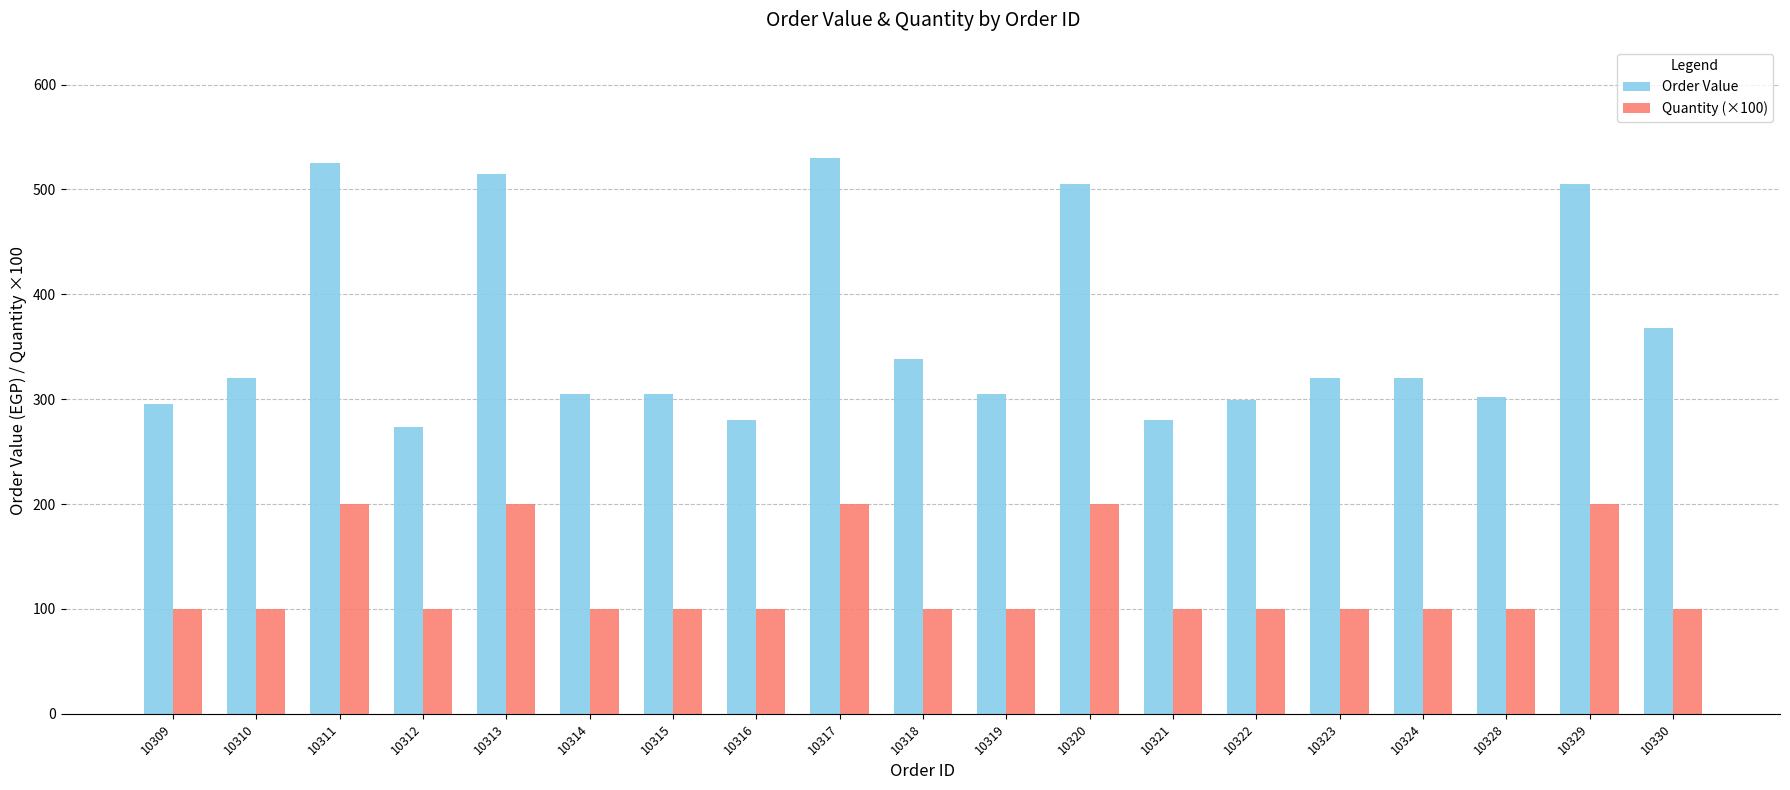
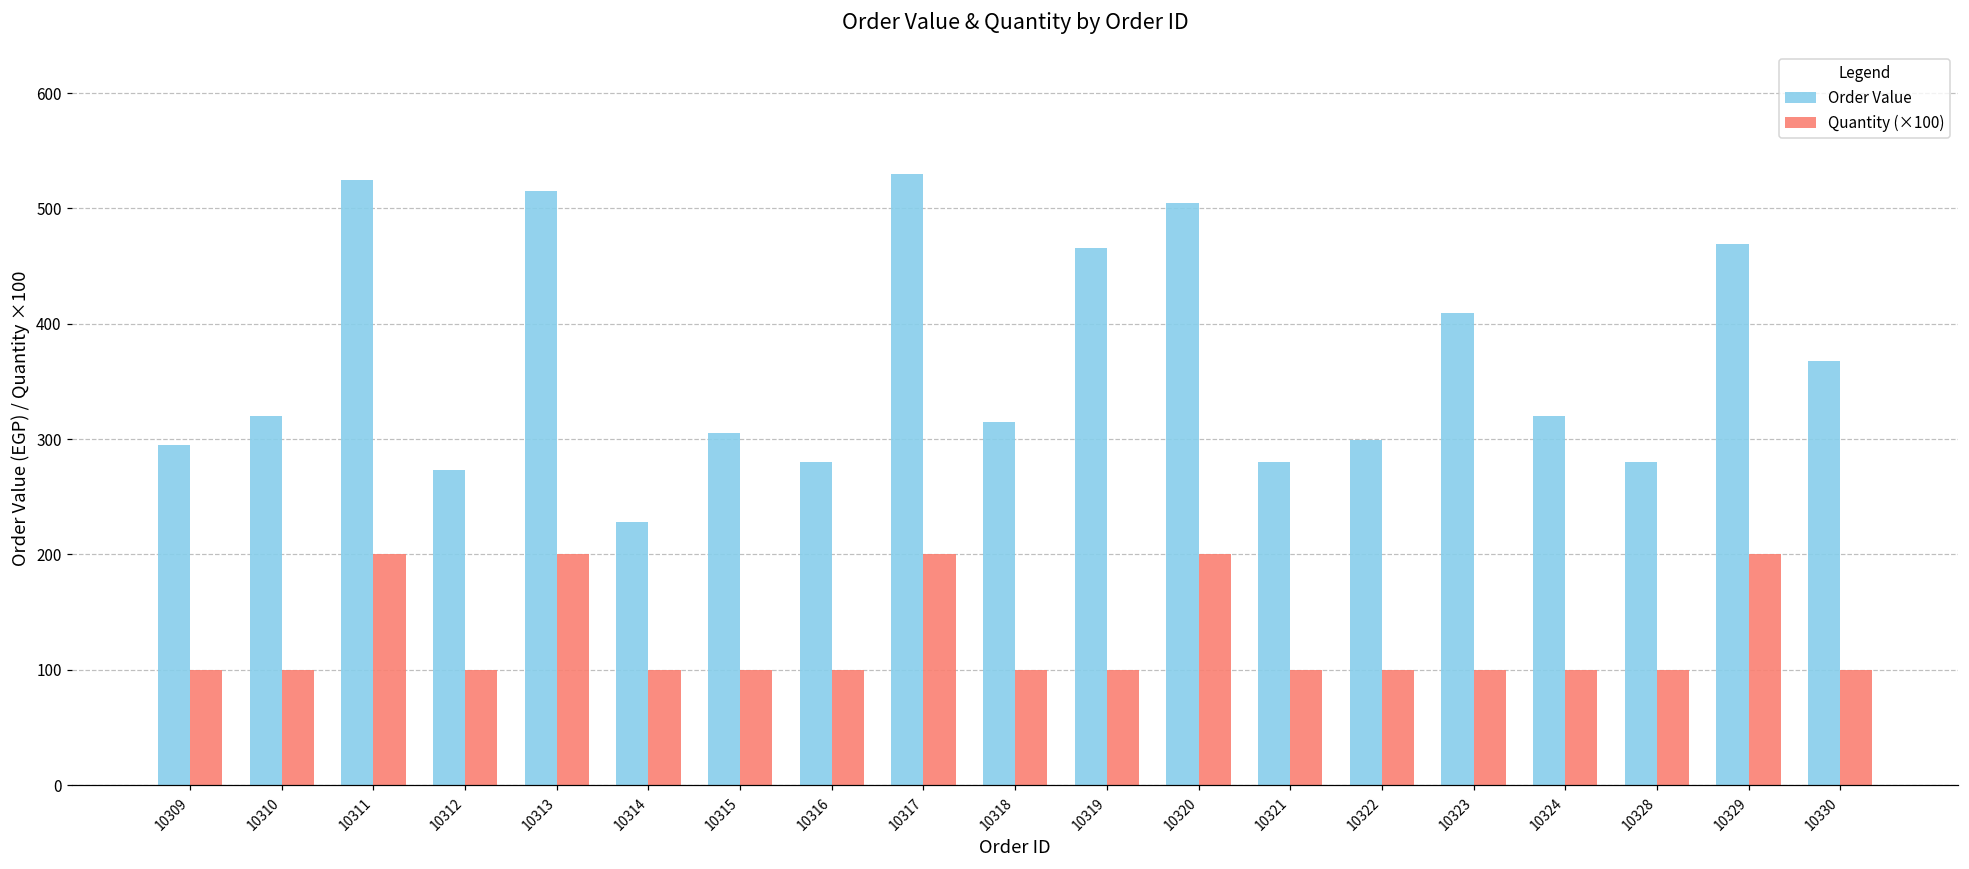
Order Value, 10314: 305 -> 228
Order Value, 10318: 338 -> 315
Order Value, 10319: 305 -> 466
Order Value, 10323: 320 -> 409
Order Value, 10328: 302 -> 280
Order Value, 10329: 505 -> 469
